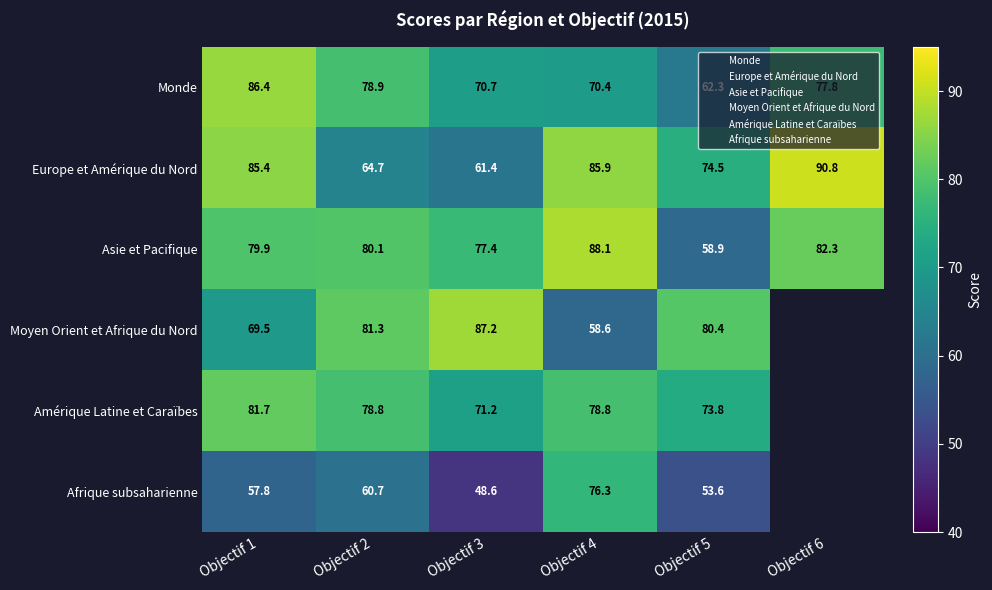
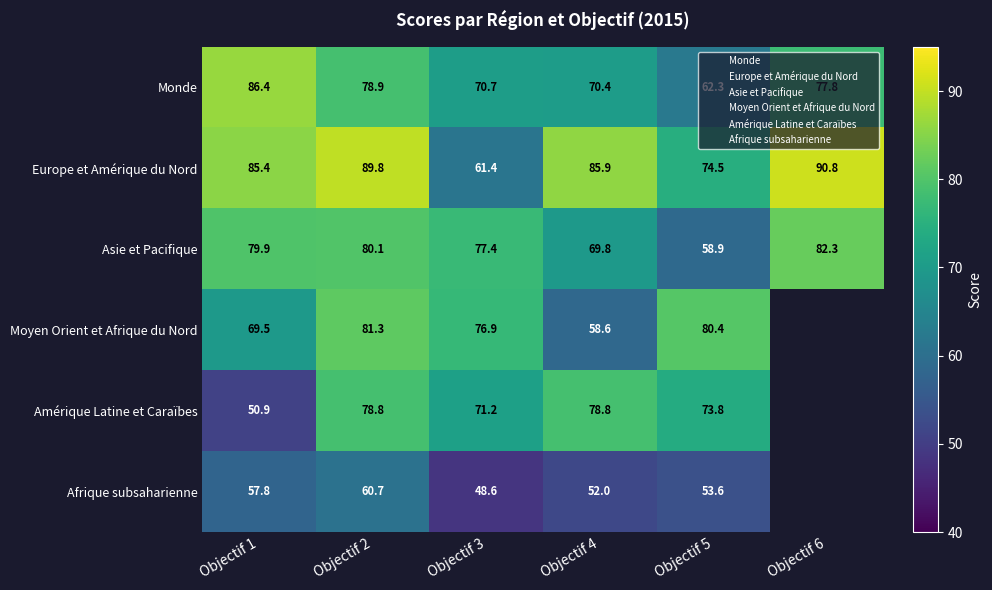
Europe et Amérique du Nord, Objectif 2: 64.7 -> 89.8
Asie et Pacifique, Objectif 4: 88.1 -> 69.8
Moyen Orient et Afrique du Nord, Objectif 3: 87.2 -> 76.9
Amérique Latine et Caraïbes, Objectif 1: 81.7 -> 50.9
Afrique subsaharienne, Objectif 4: 76.3 -> 52.0
